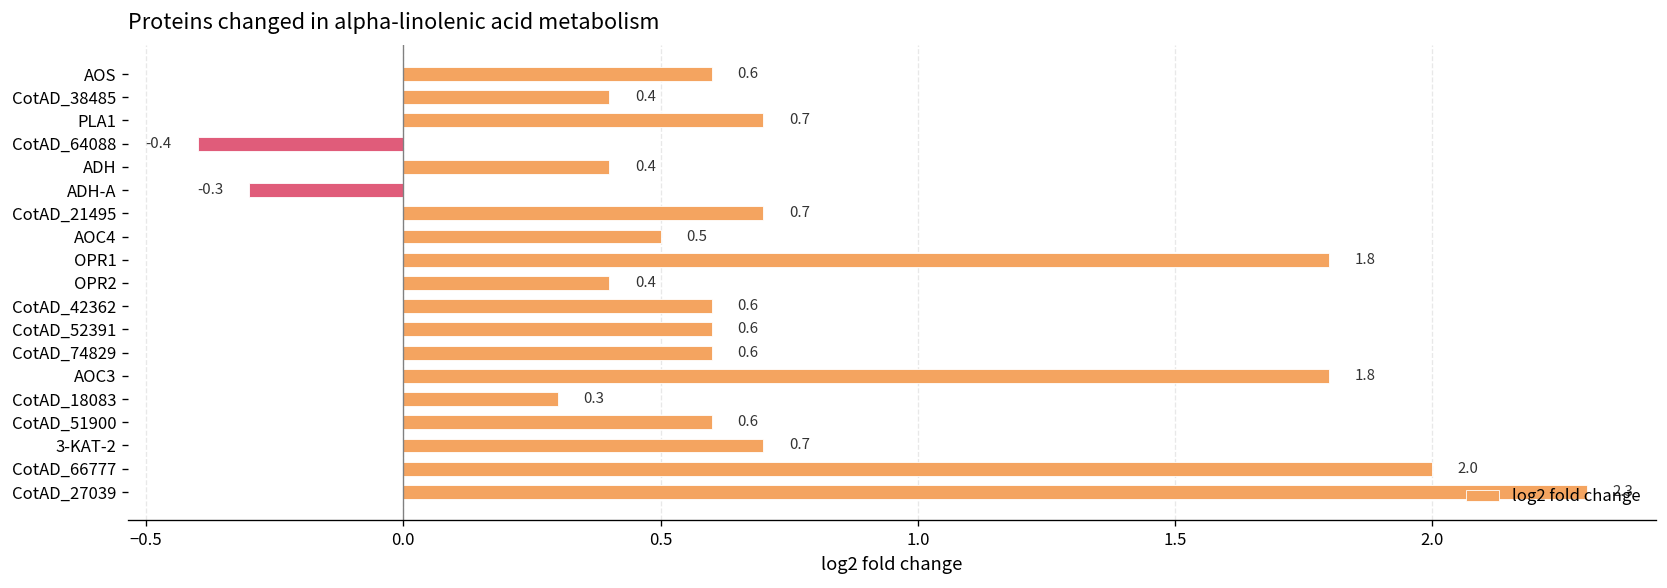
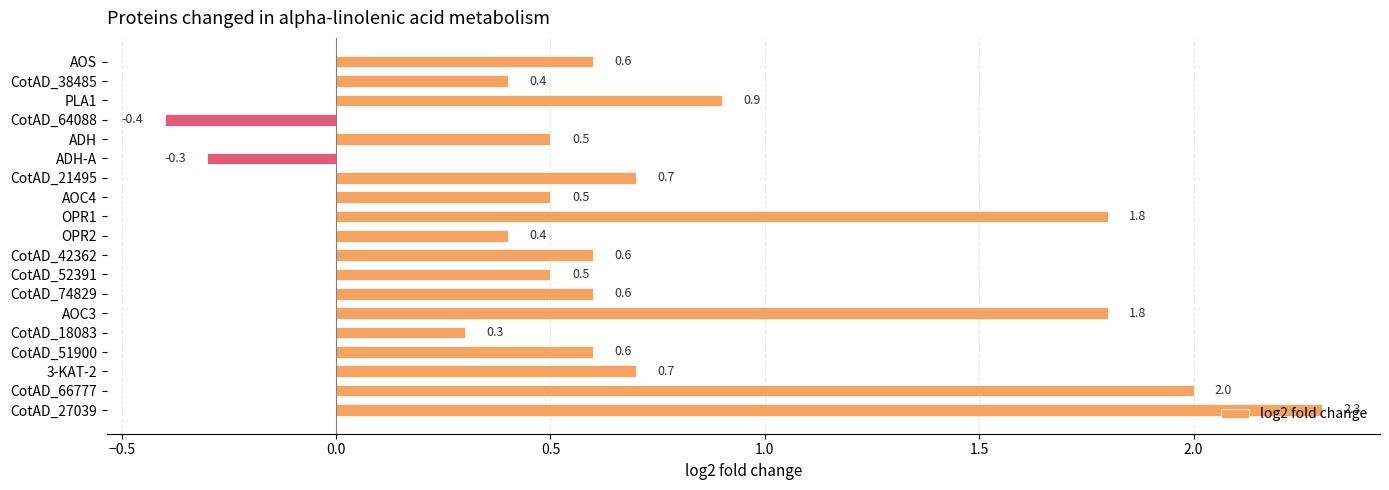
PLA1: 0.7 -> 0.9
ADH: 0.4 -> 0.5
CotAD_52391: 0.6 -> 0.5
